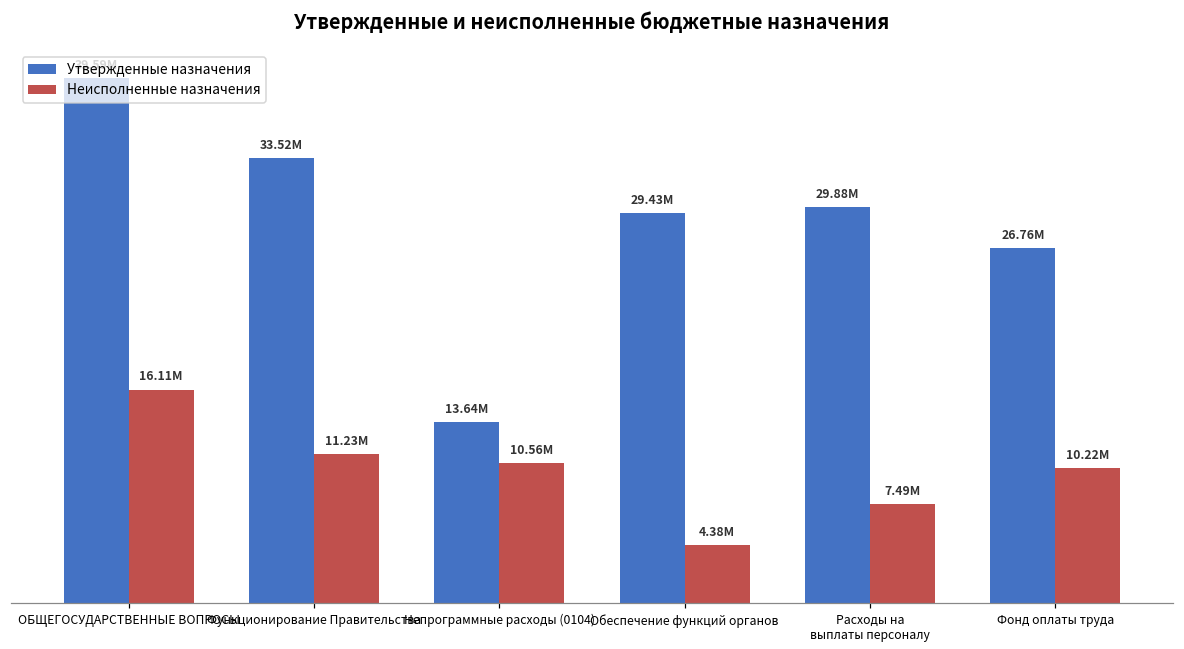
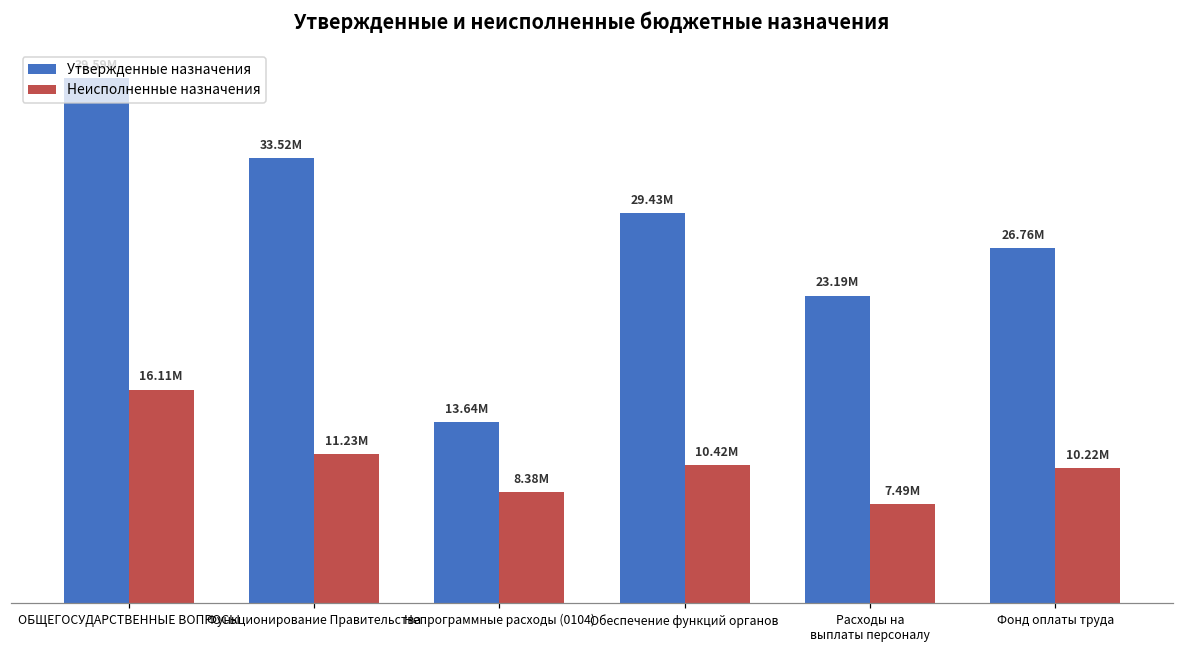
Неисполненные назначения, Непрограммные расходы (0104): 10.56M -> 8.38M
Неисполненные назначения, Обеспечение функций органов: 4.38M -> 10.42M
Утвержденные назначения, Расходы на выплаты персоналу: 29.88M -> 23.19M
